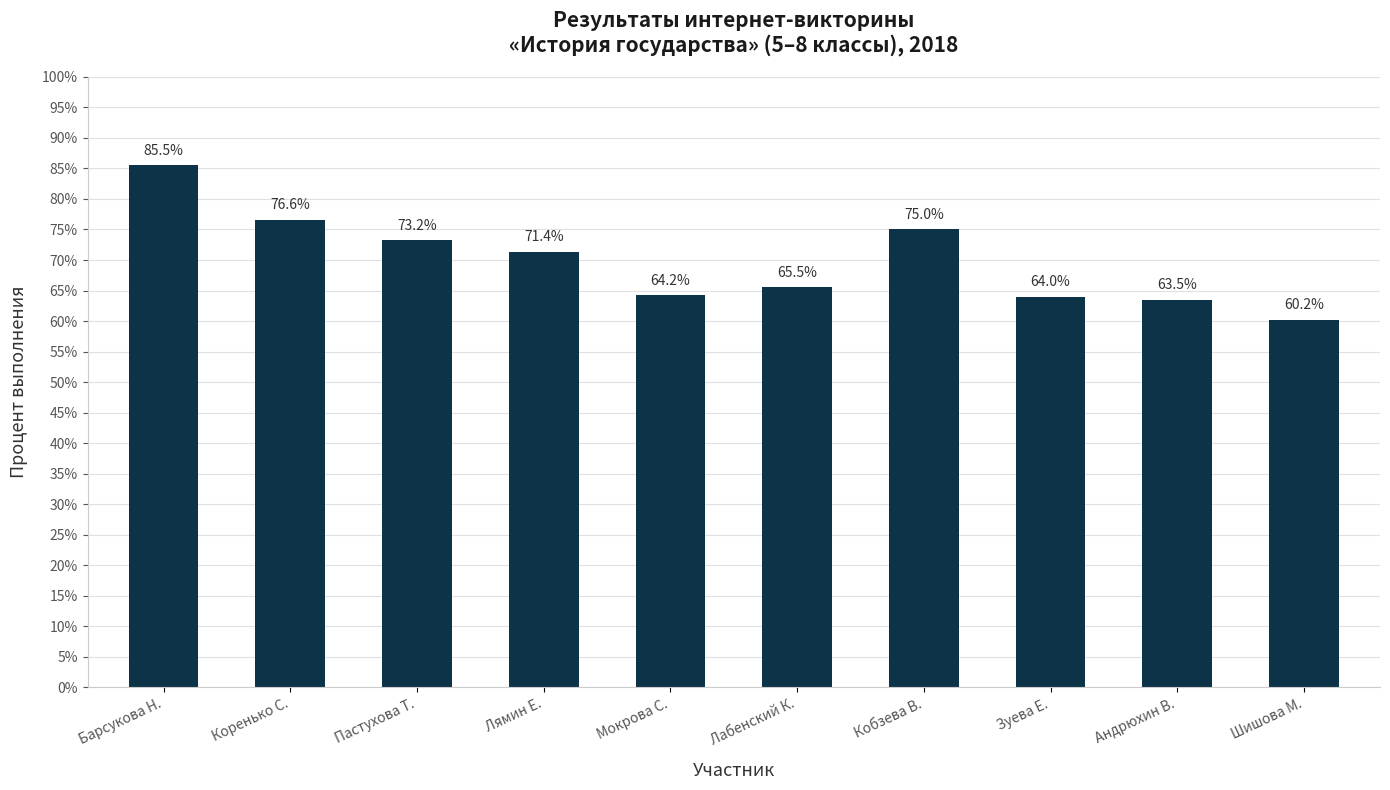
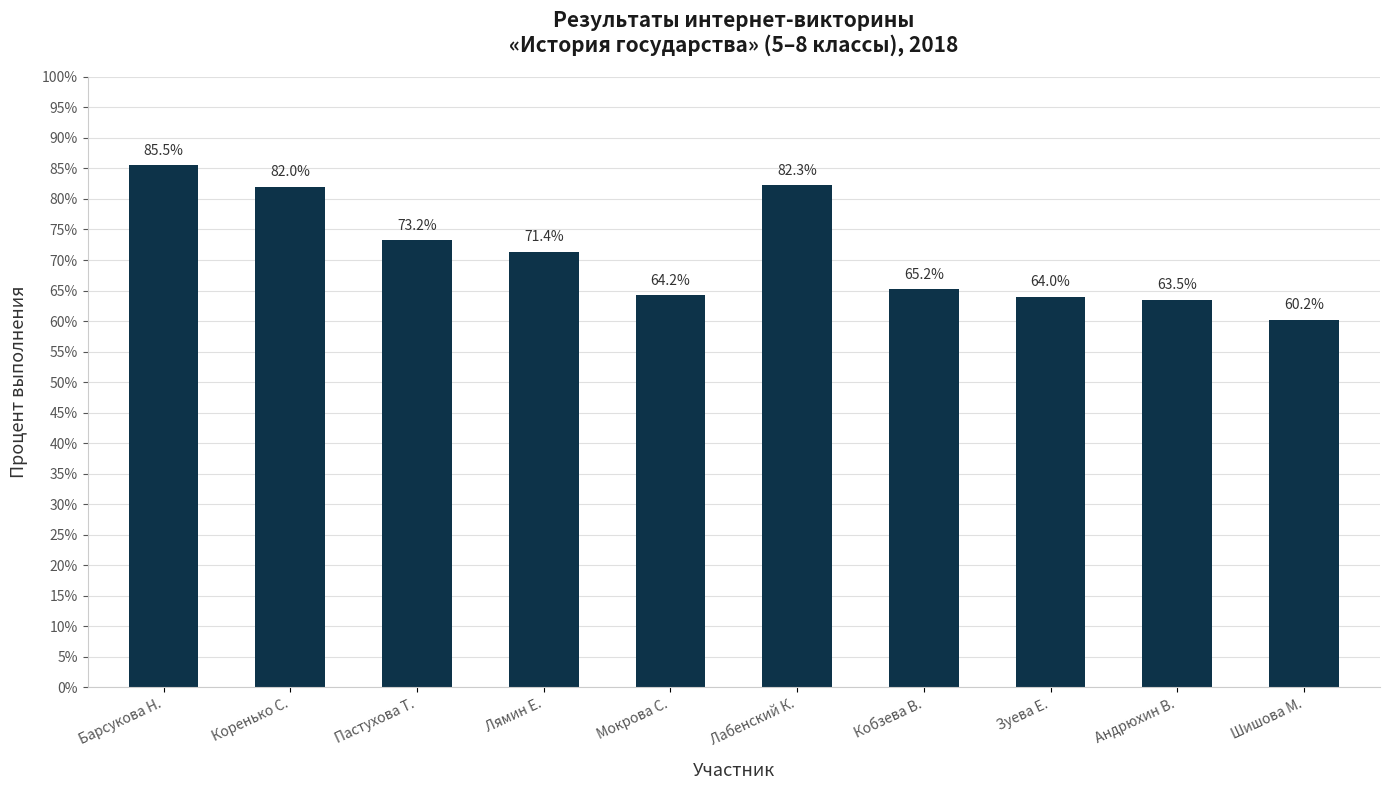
Коренько С.: 76.6% -> 82.0%
Лабенский К.: 65.5% -> 82.3%
Кобзева В.: 75.0% -> 65.2%
